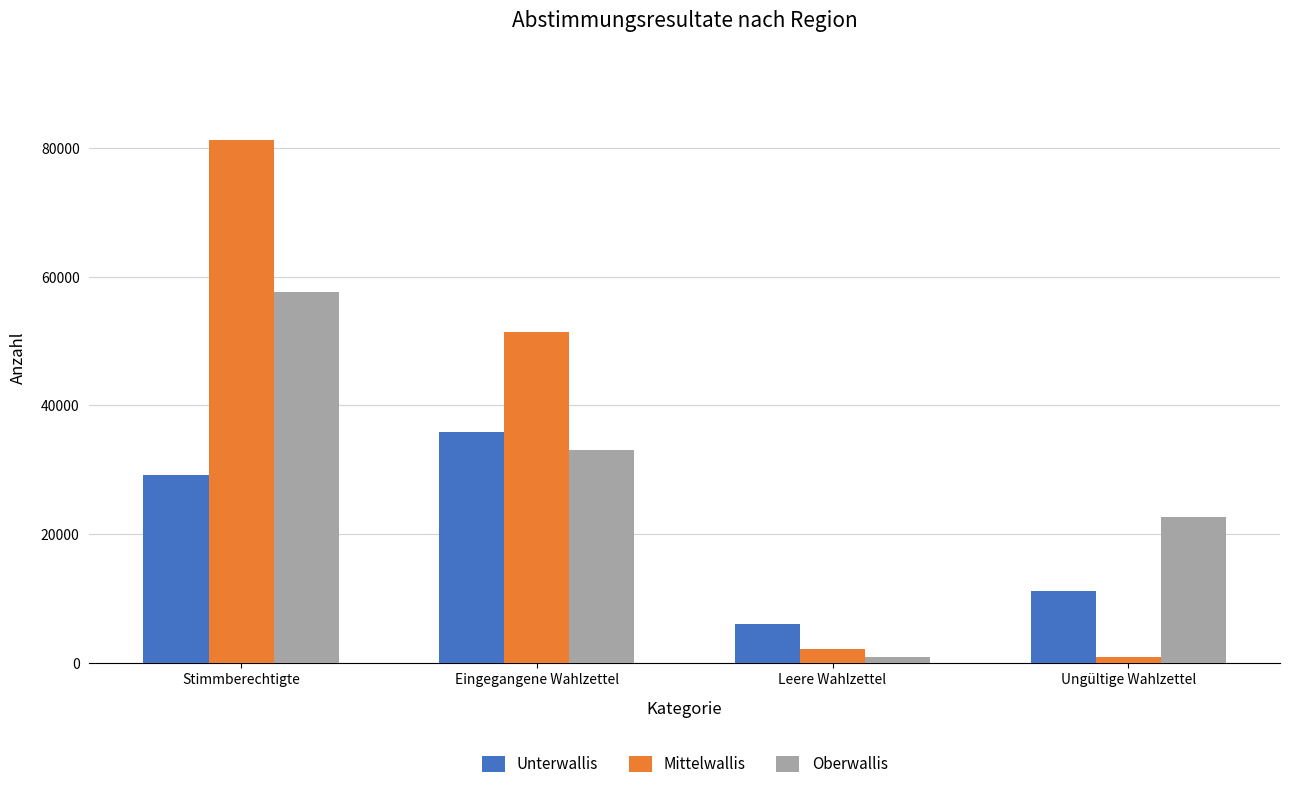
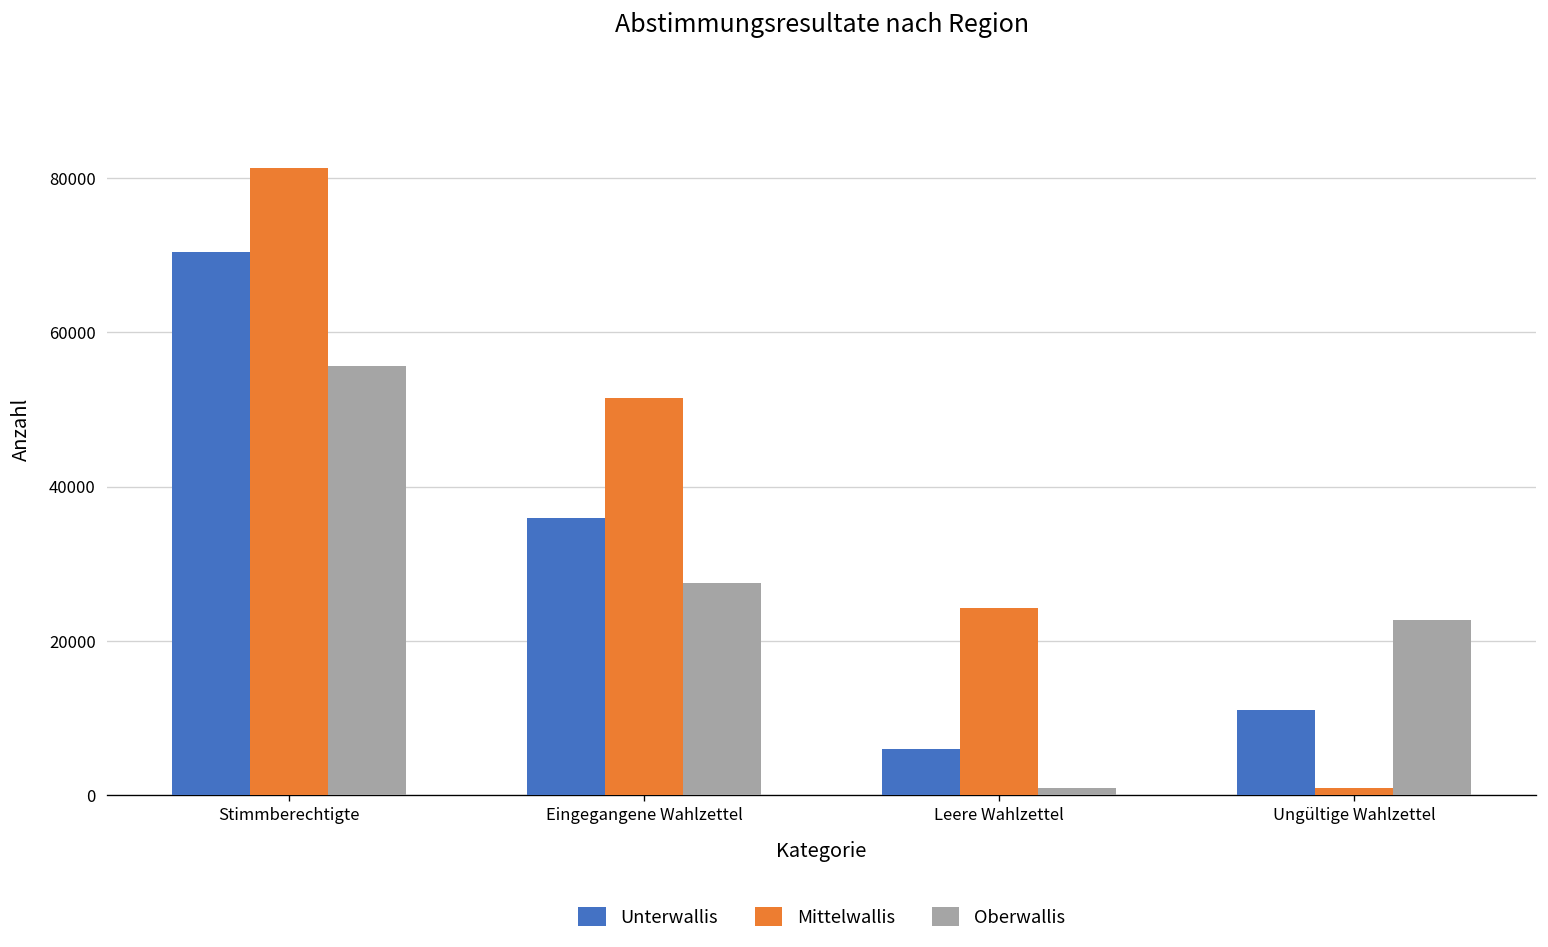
Unterwallis, Stimmberechtigte: 29000 -> 70000
Oberwallis, Stimmberechtigte: 58000 -> 56000
Oberwallis, Eingegangene Wahlzettel: 33000 -> 28000
Mittelwallis, Leere Wahlzettel: 2000 -> 24000
